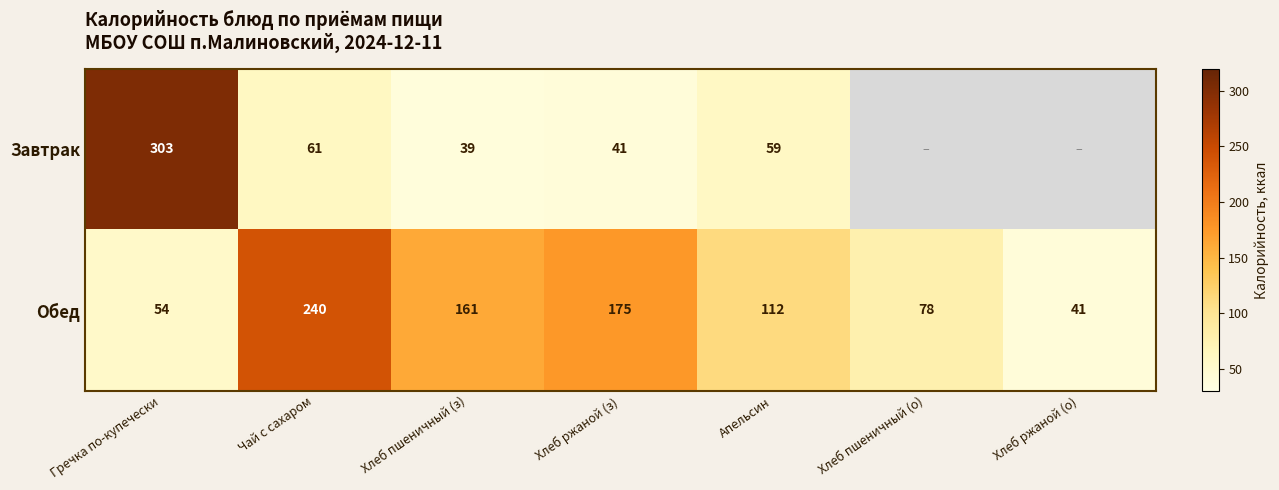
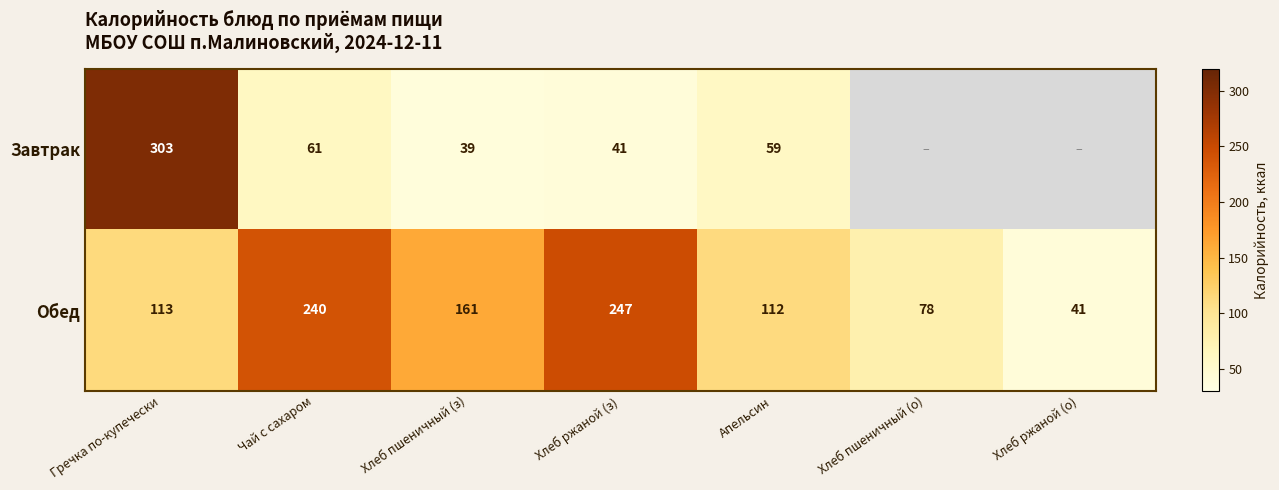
Обед, Гречка по-купечески: 54 -> 113
Обед, Хлеб ржаной (з): 175 -> 247
